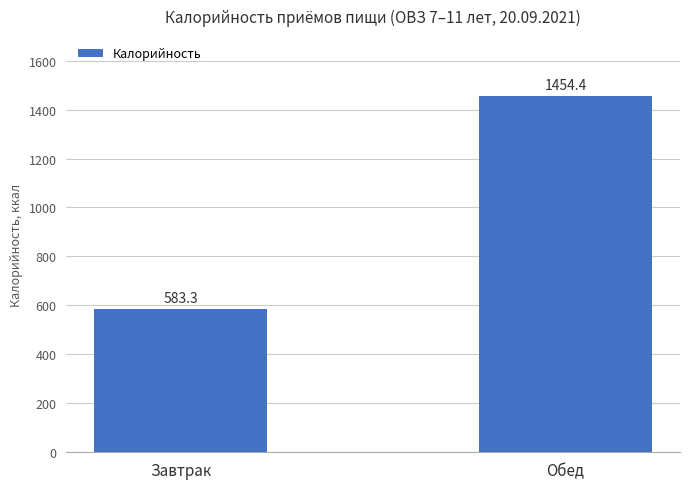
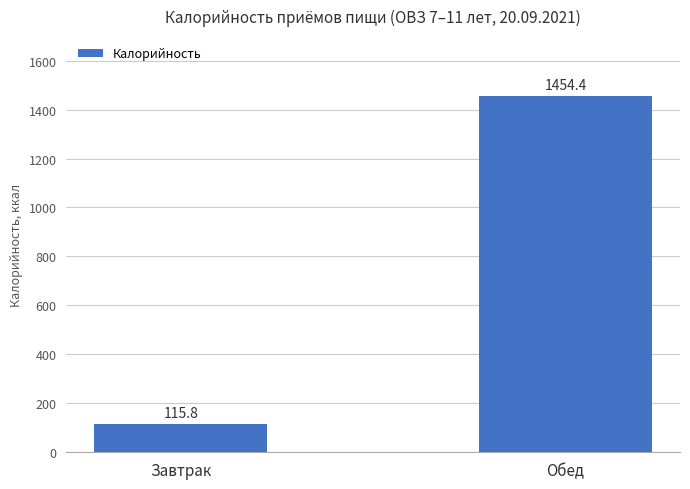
Завтрак: 583.3 -> 115.8
